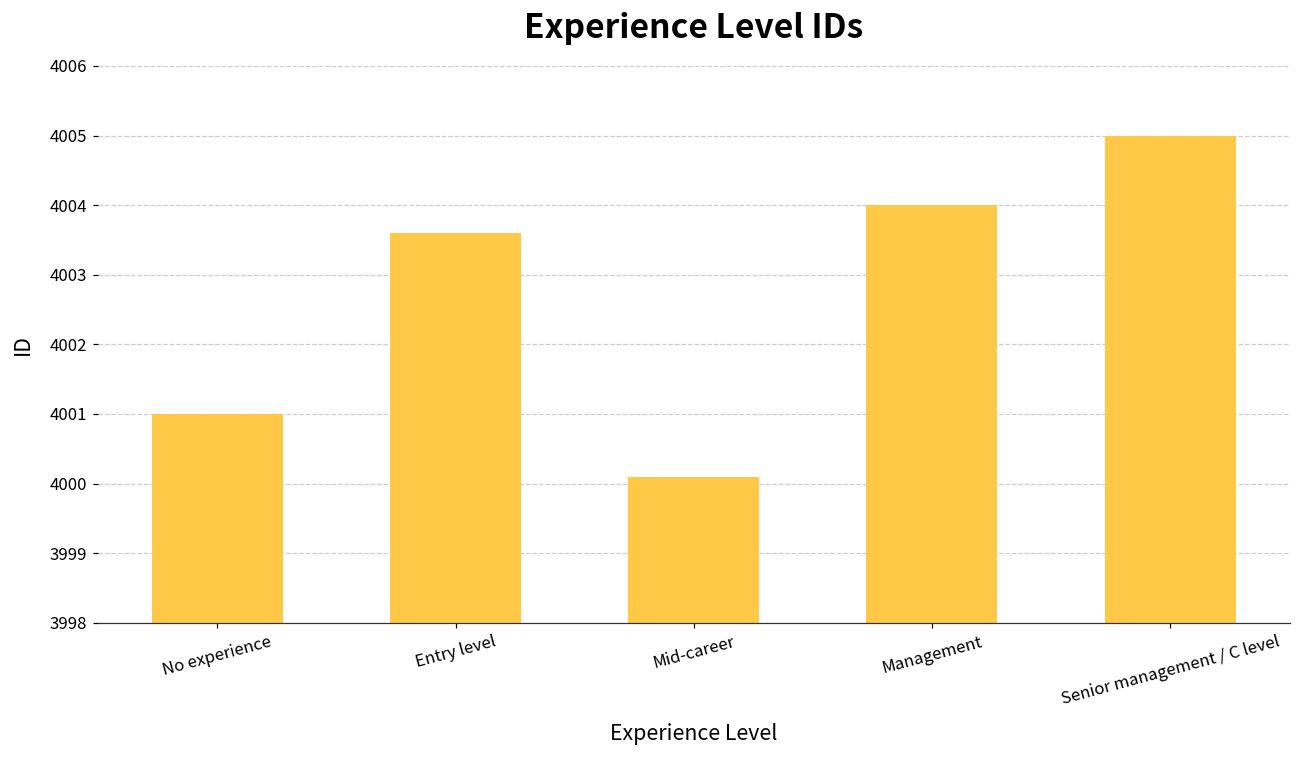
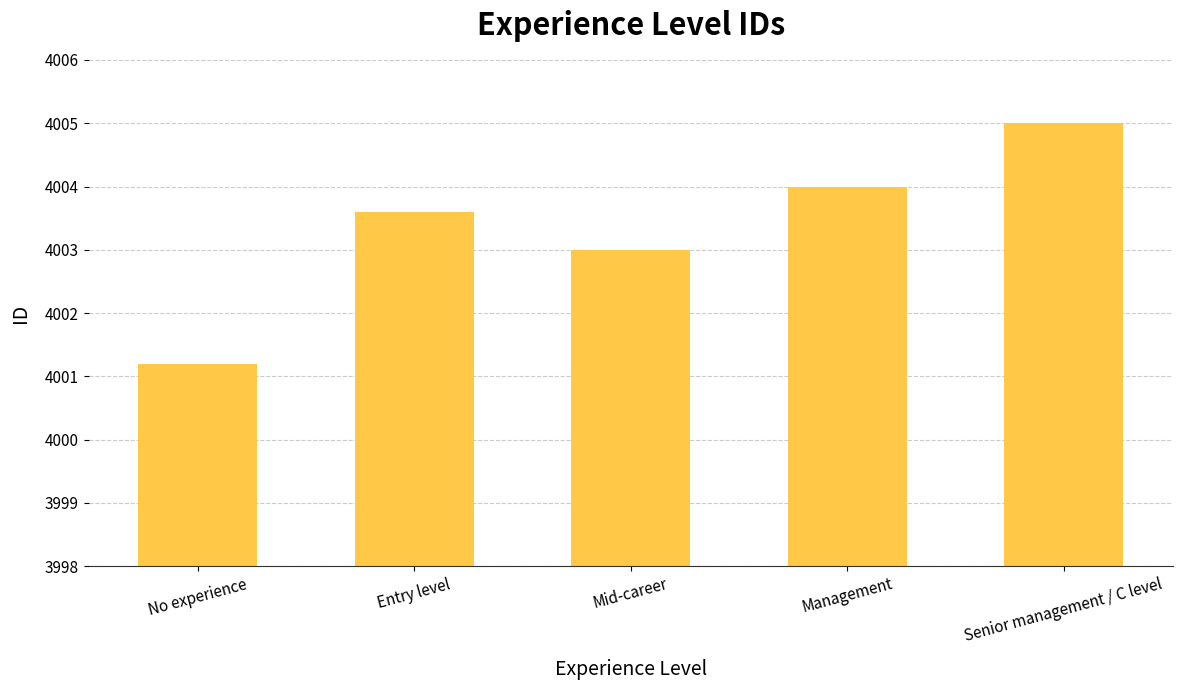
No experience: 4001.0 -> 4001.2
Mid-career: 4000.1 -> 4003.0
